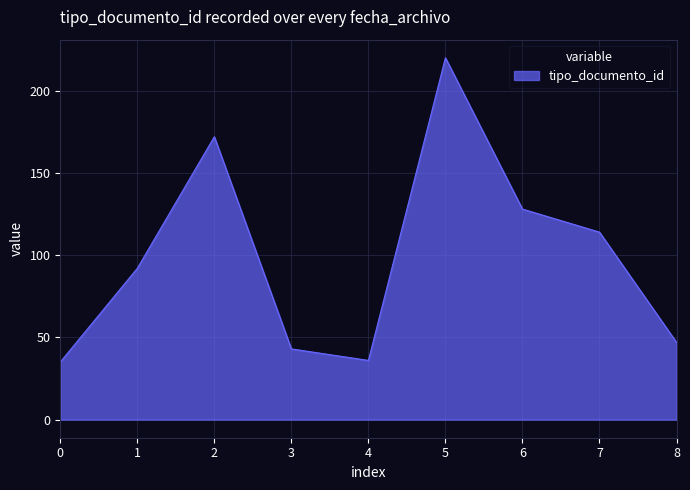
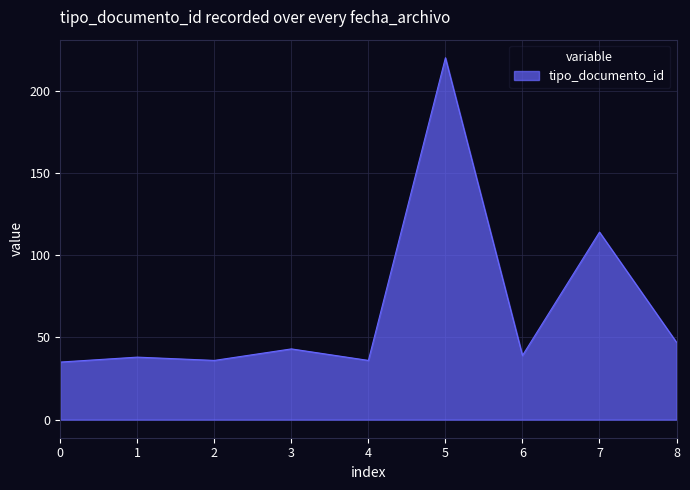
1: 92 -> 38
2: 172 -> 36
6: 128 -> 39
